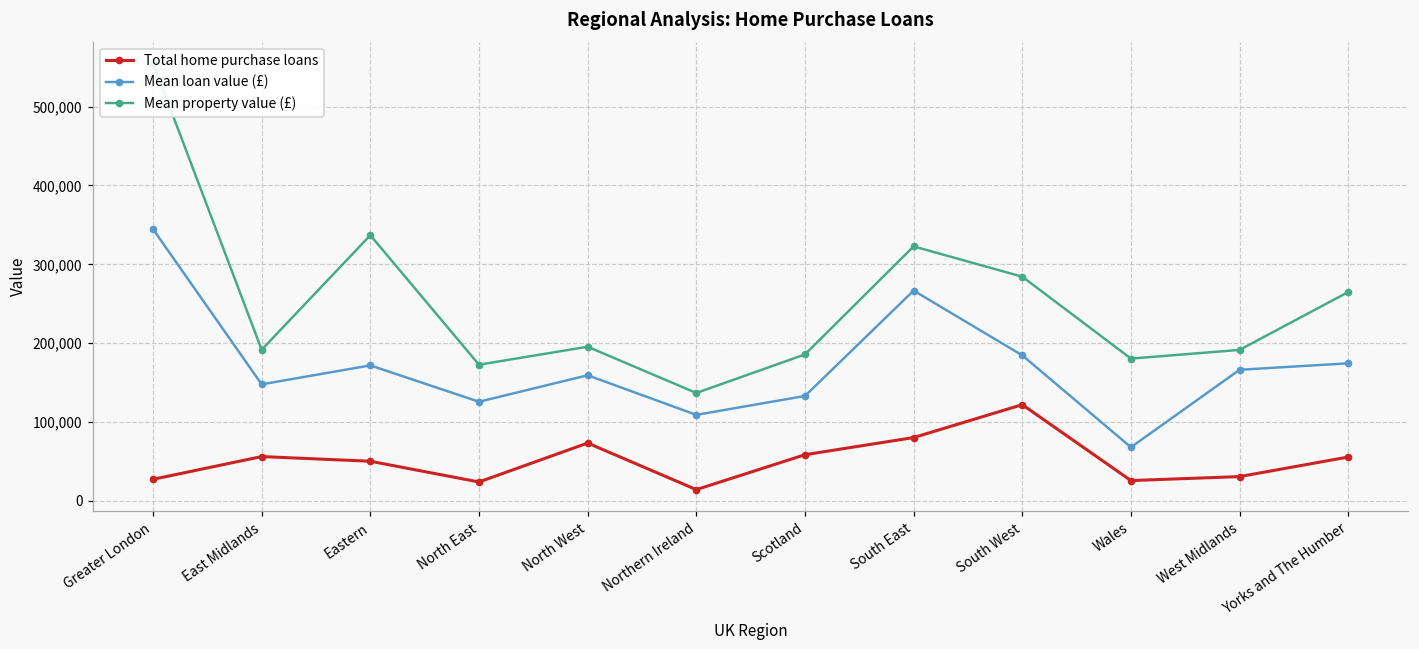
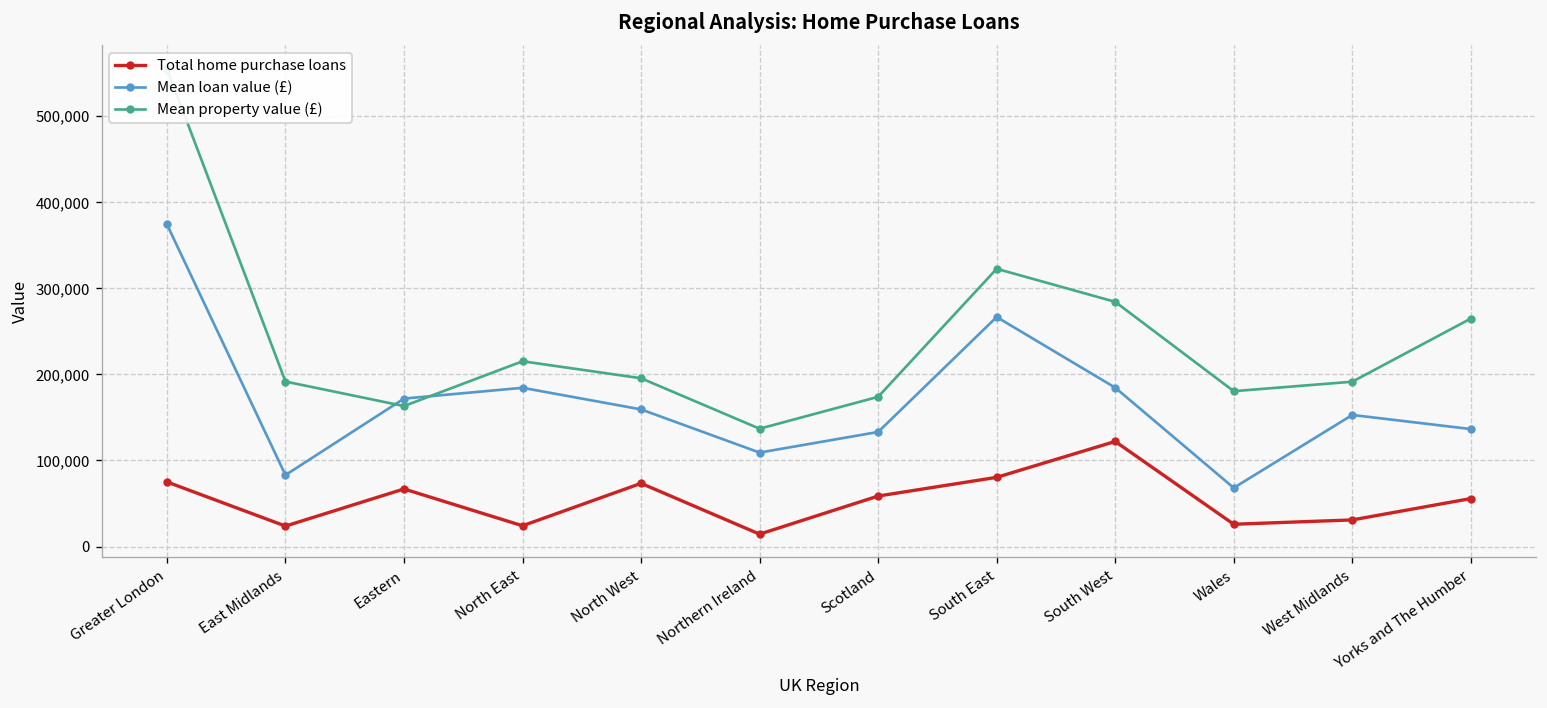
Total home purchase loans, Greater London: 30,000 -> 80,000
Mean loan value (£), Greater London: 340,000 -> 370,000
Total home purchase loans, East Midlands: 60,000 -> 20,000
Mean loan value (£), East Midlands: 150,000 -> 80,000
Total home purchase loans, Eastern: 50,000 -> 70,000
Mean property value (£), Eastern: 340,000 -> 160,000
Mean loan value (£), North East: 130,000 -> 180,000
Mean property value (£), North East: 170,000 -> 220,000
Mean property value (£), Scotland: 190,000 -> 170,000
Mean loan value (£), West Midlands: 170,000 -> 150,000
Mean loan value (£), Yorks and The Humber: 170,000 -> 140,000
